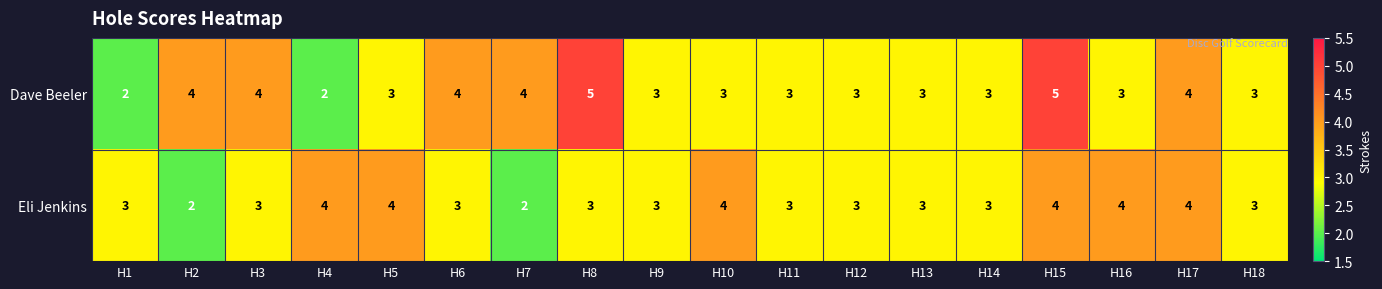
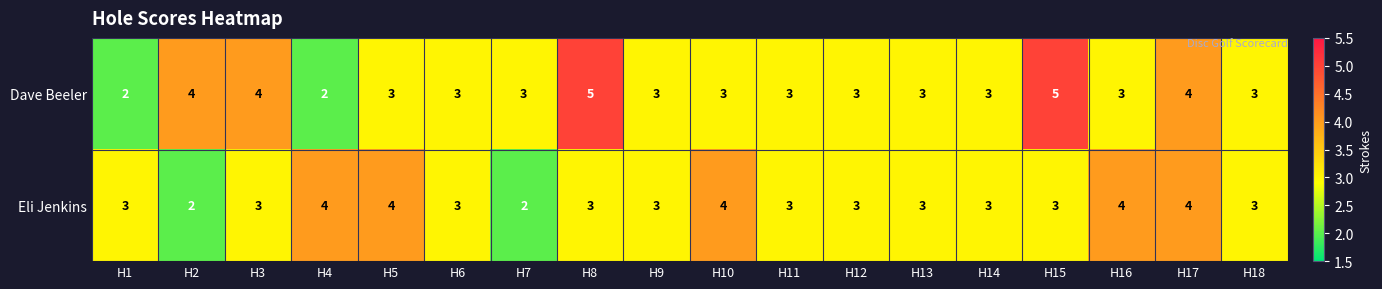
Dave Beeler, H6: 4 -> 3
Dave Beeler, H7: 4 -> 3
Eli Jenkins, H15: 4 -> 3
